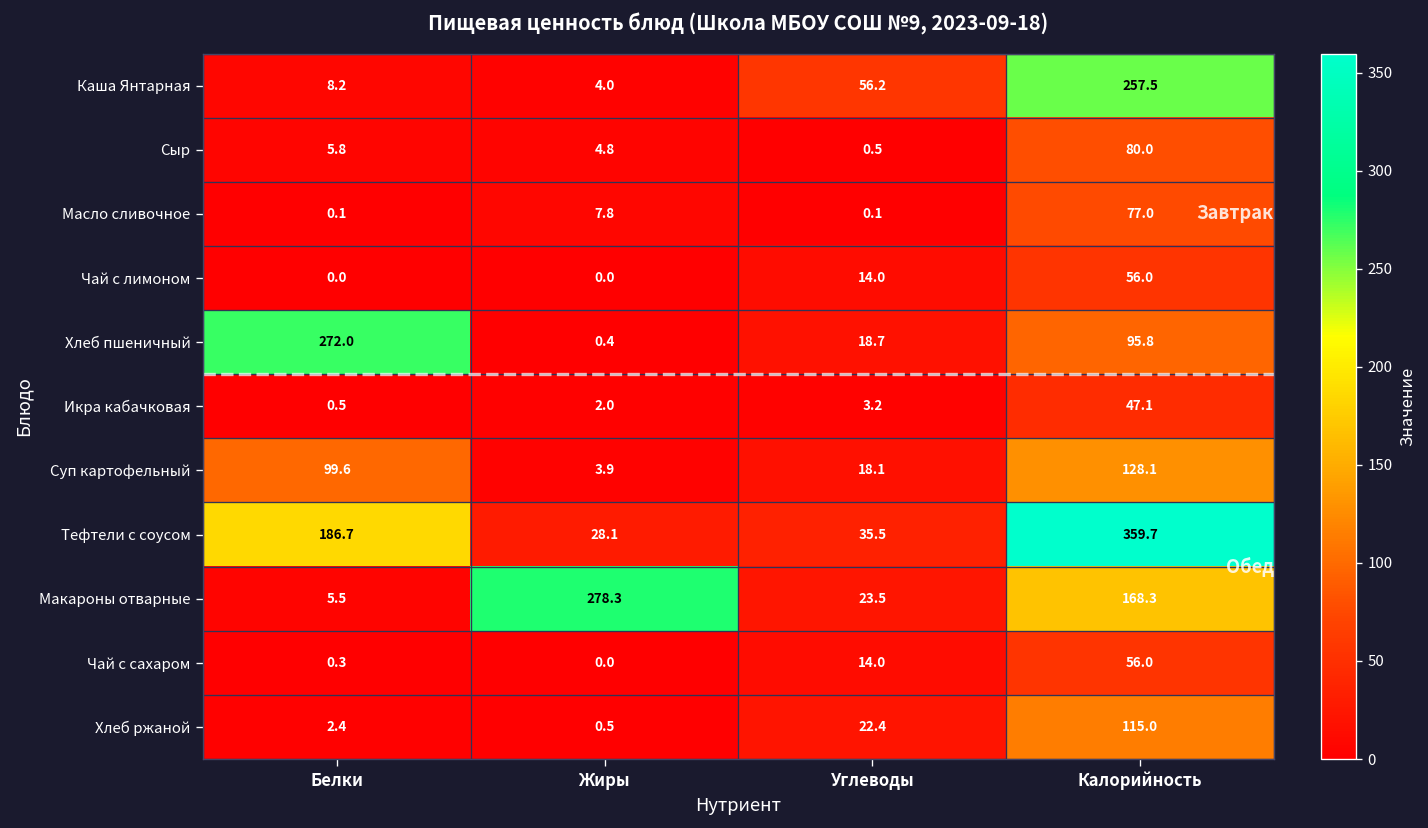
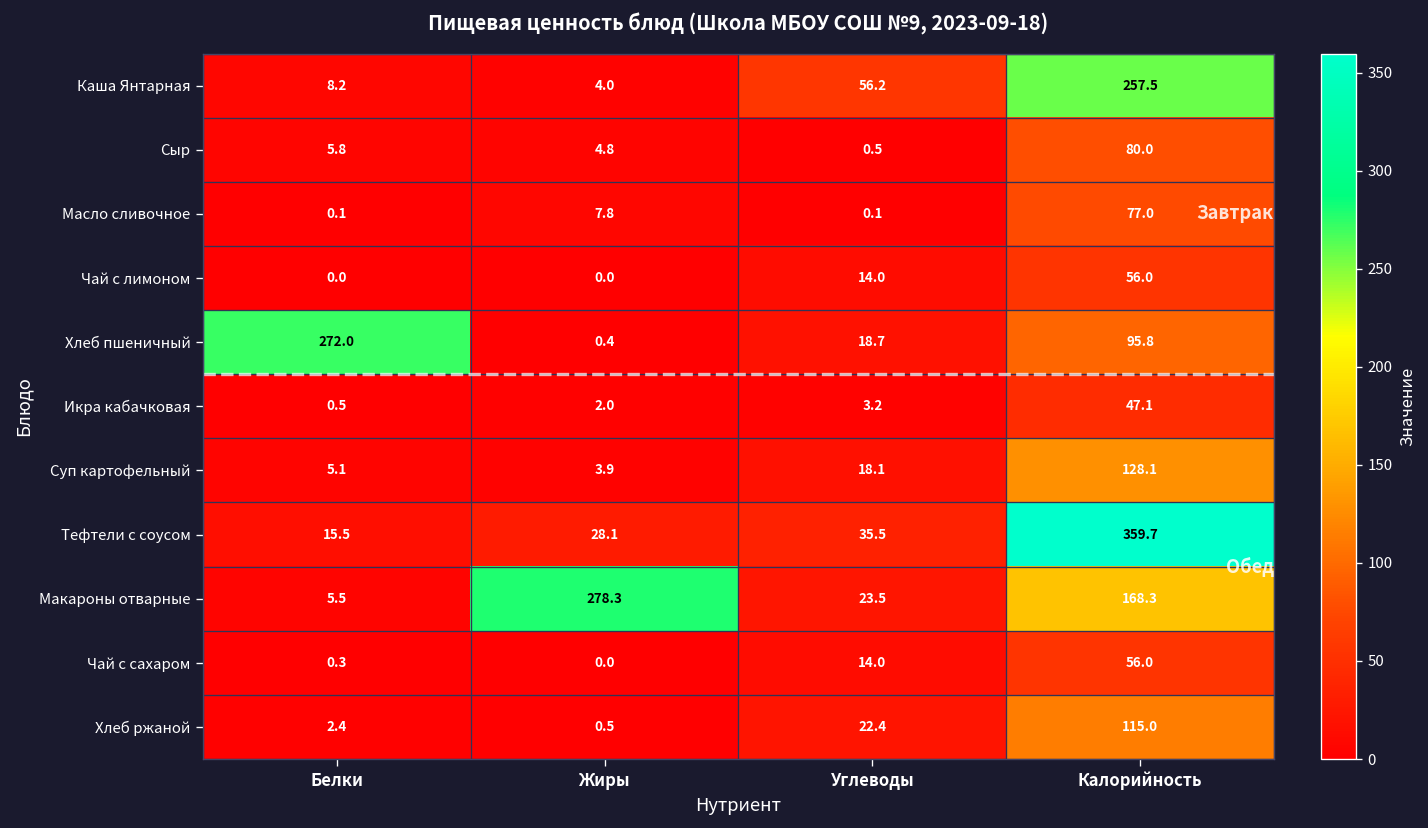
Суп картофельный, Белки: 99.6 -> 5.1
Тефтели с соусом, Белки: 186.7 -> 15.5
